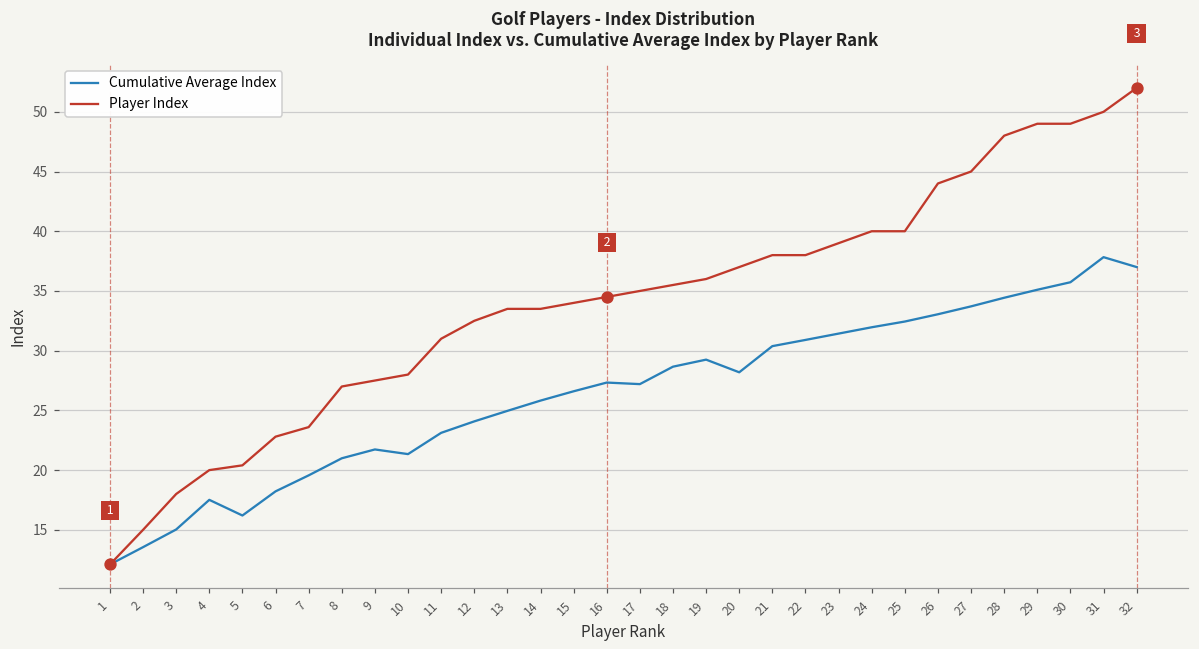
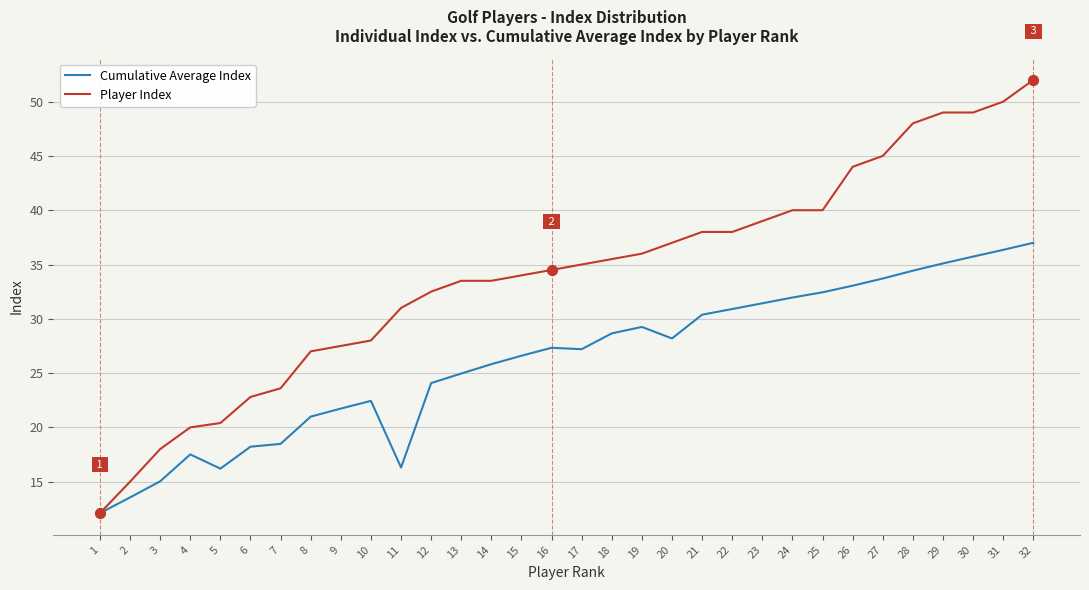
Cumulative Average Index, 7: 19.6 -> 18.5
Cumulative Average Index, 10: 21.3 -> 22.4
Cumulative Average Index, 11: 23.1 -> 16.3
Cumulative Average Index, 31: 37.8 -> 36.4
